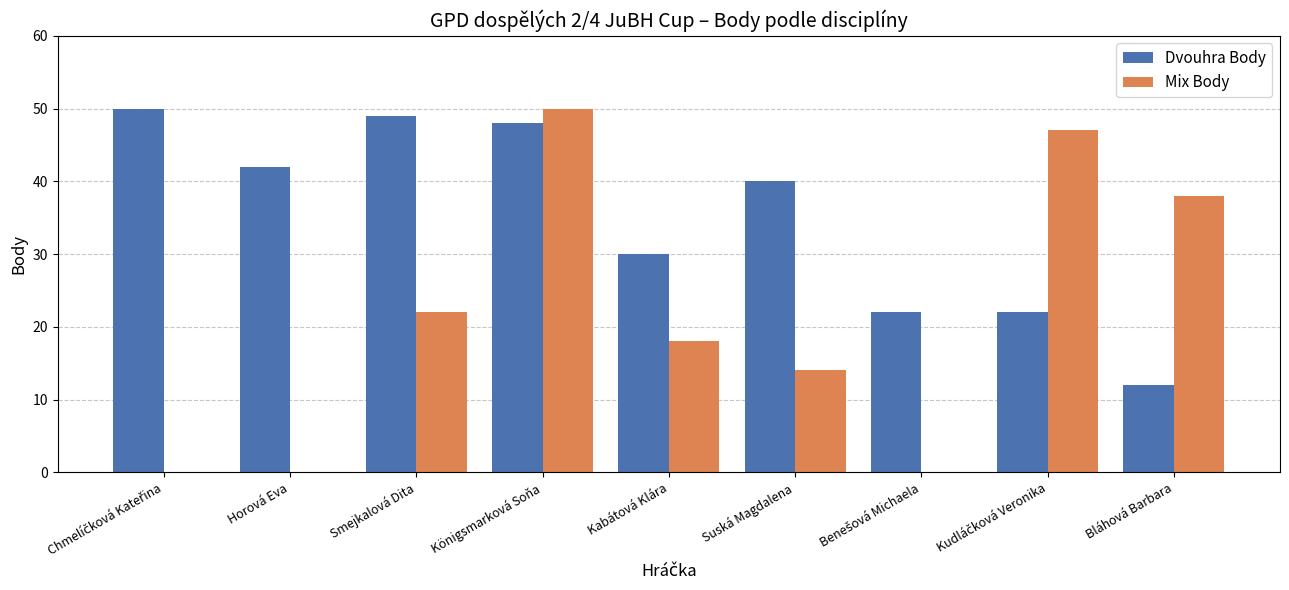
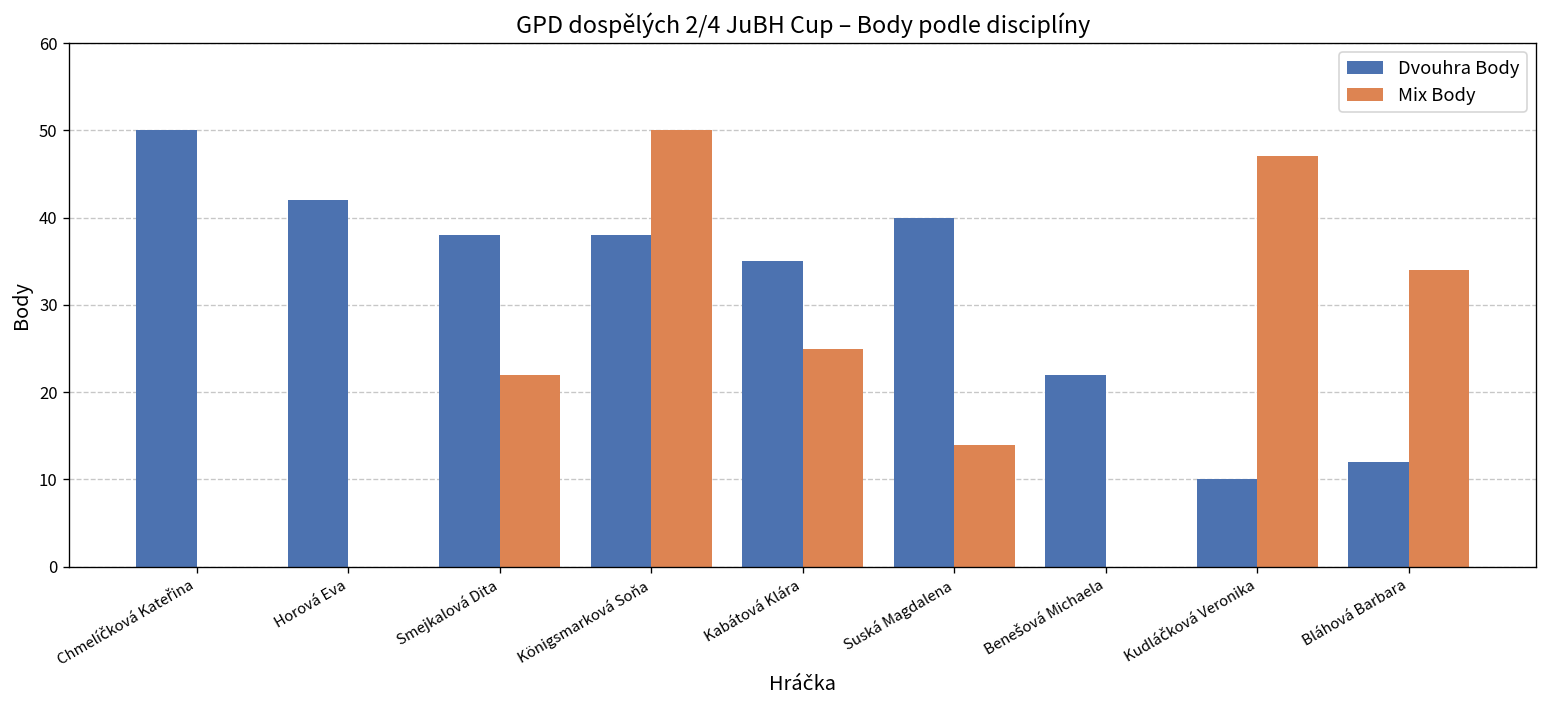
Dvouhra Body, Smejkalová Dita: 49 -> 38
Dvouhra Body, Königsmarková Soňa: 48 -> 38
Dvouhra Body, Kabátová Klára: 30 -> 35
Mix Body, Kabátová Klára: 18 -> 25
Dvouhra Body, Kudláčková Veronika: 22 -> 10
Mix Body, Bláhová Barbara: 38 -> 34
